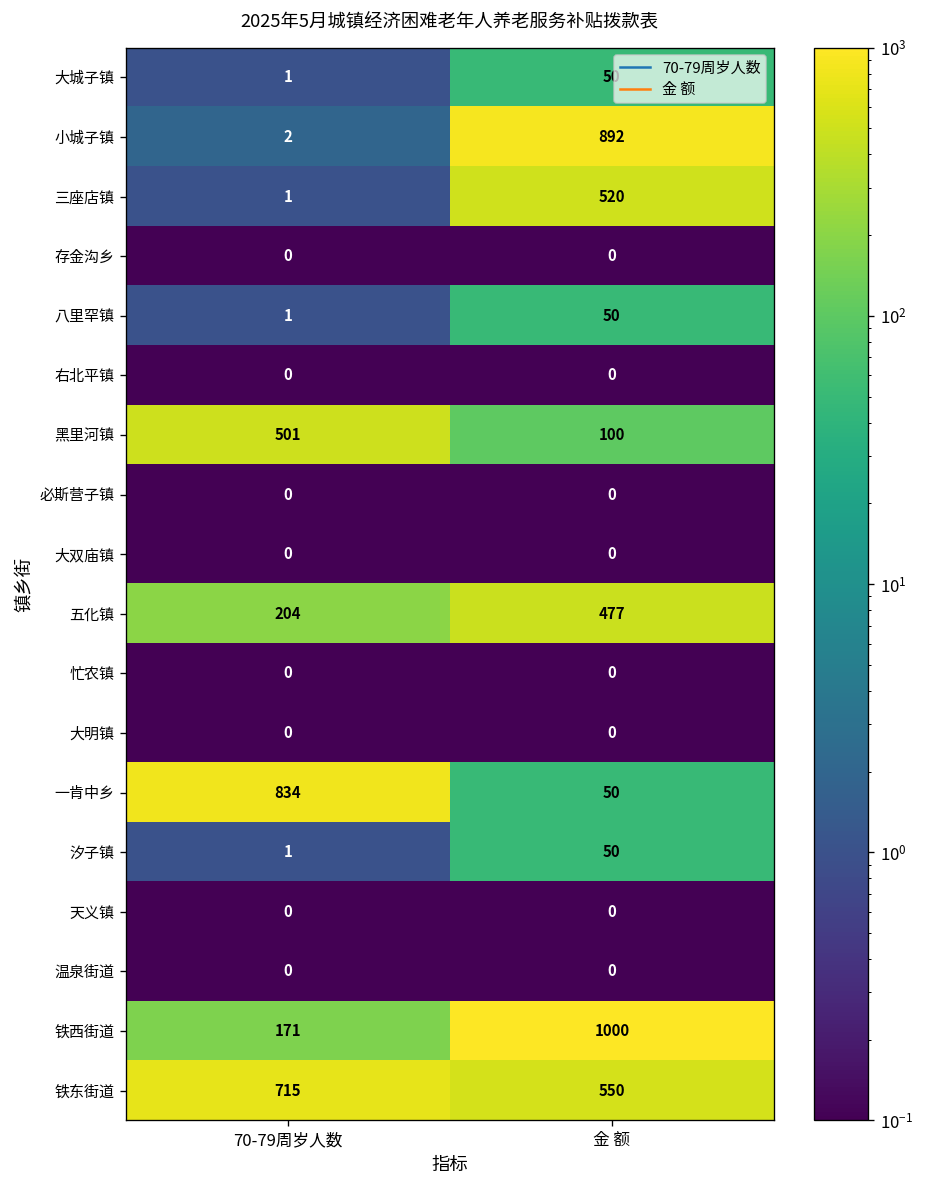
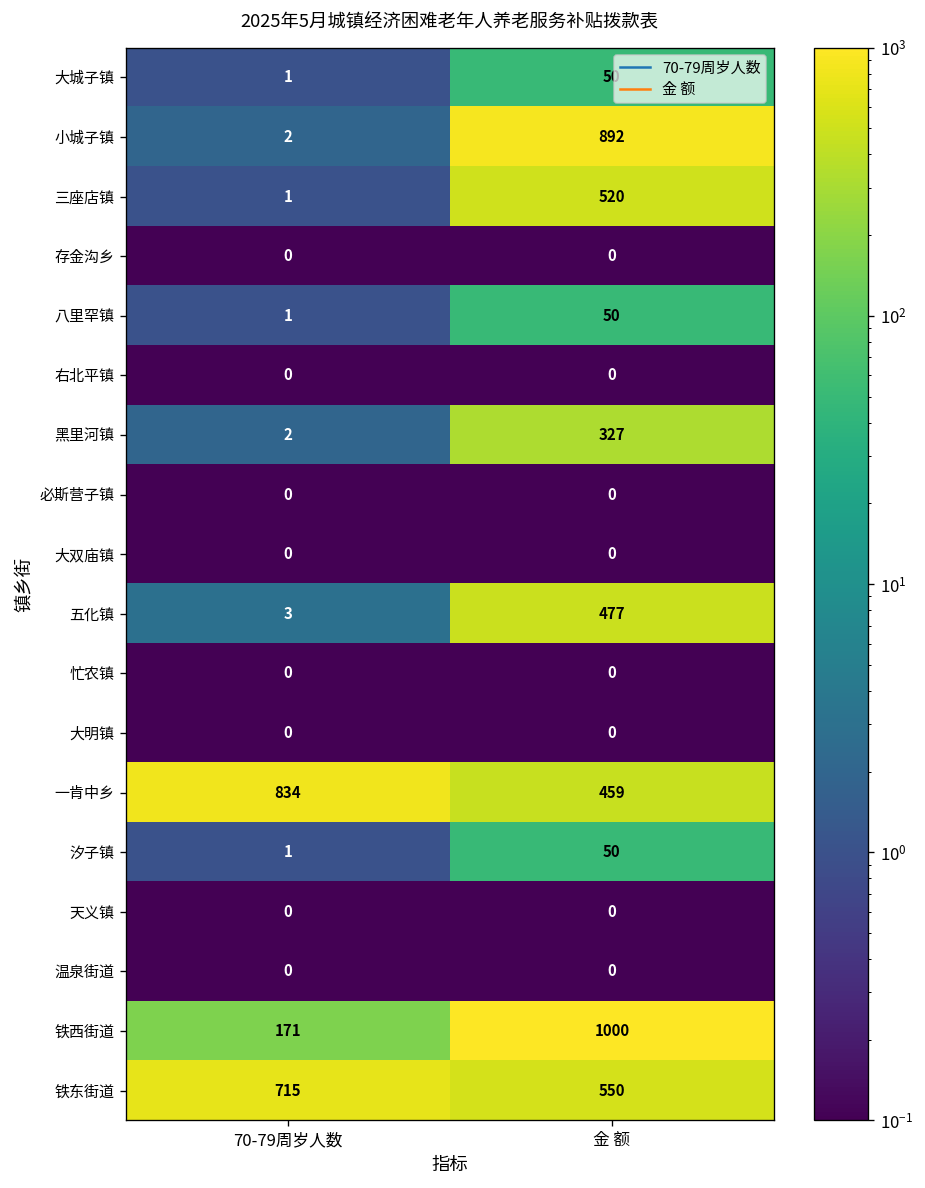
黑里河镇, 70-79周岁人数: 501 -> 2
黑里河镇, 金 额: 100 -> 327
五化镇, 70-79周岁人数: 204 -> 3
一肯中乡, 金 额: 50 -> 459
